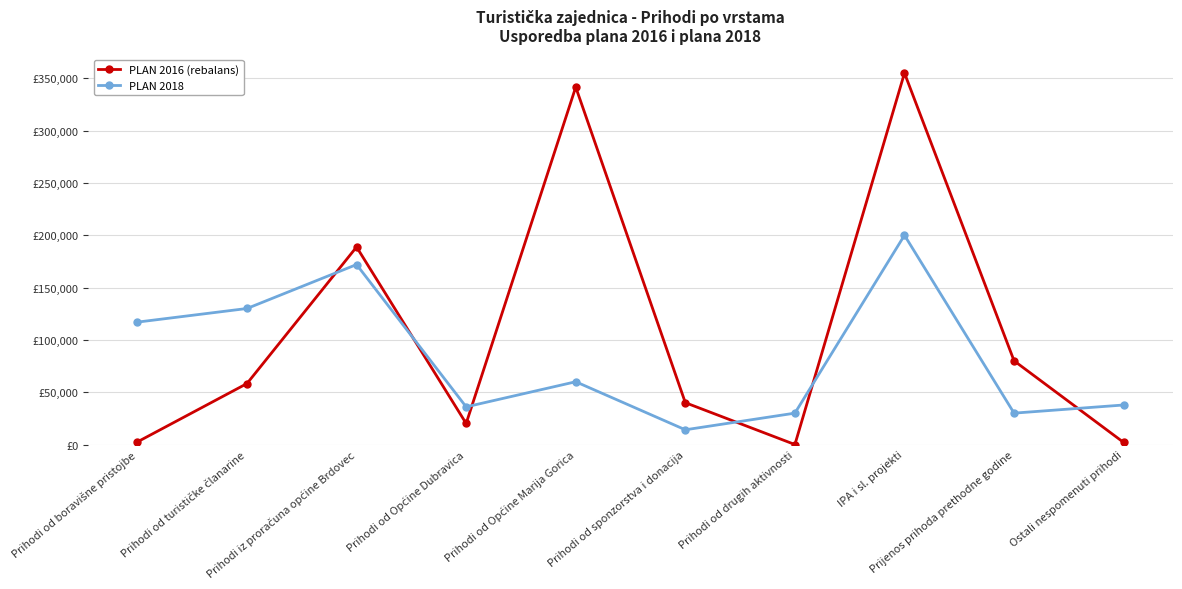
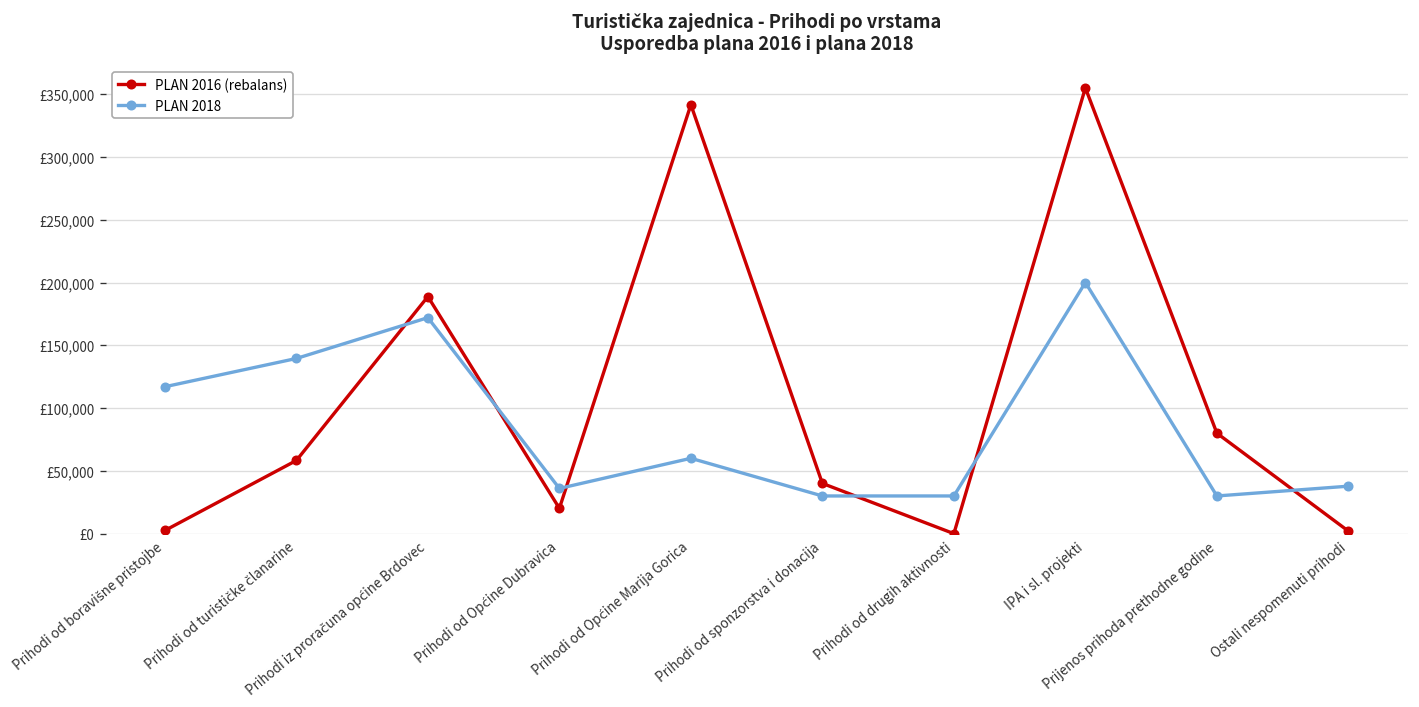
PLAN 2018, Prihodi od turističke članarine: £130,000 -> £139,000
PLAN 2018, Prihodi od sponzorstva i donacija: £14,000 -> £30,000
